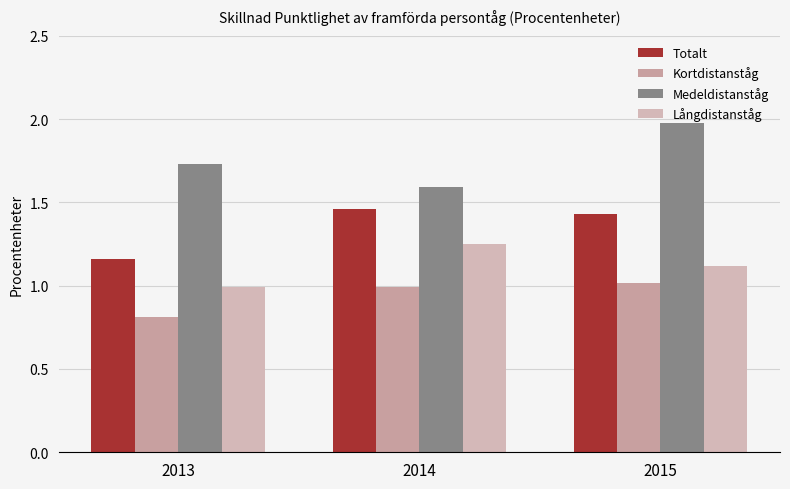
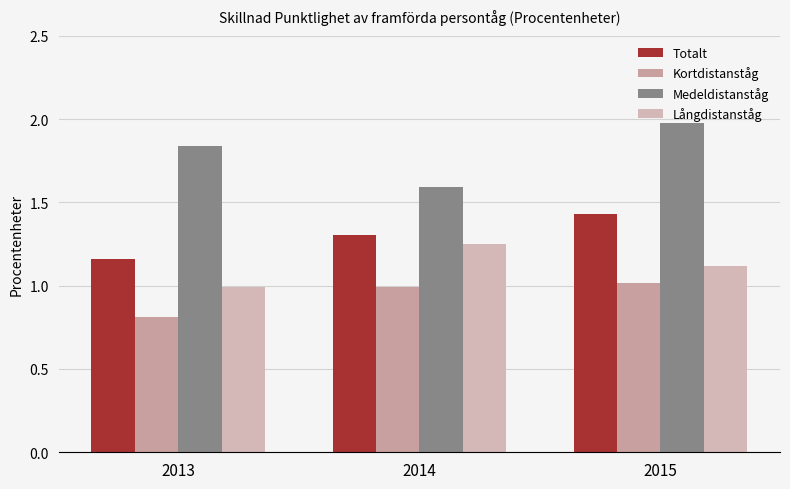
Medeldistanståg, 2013: 1.73 -> 1.84
Totalt, 2014: 1.46 -> 1.31
